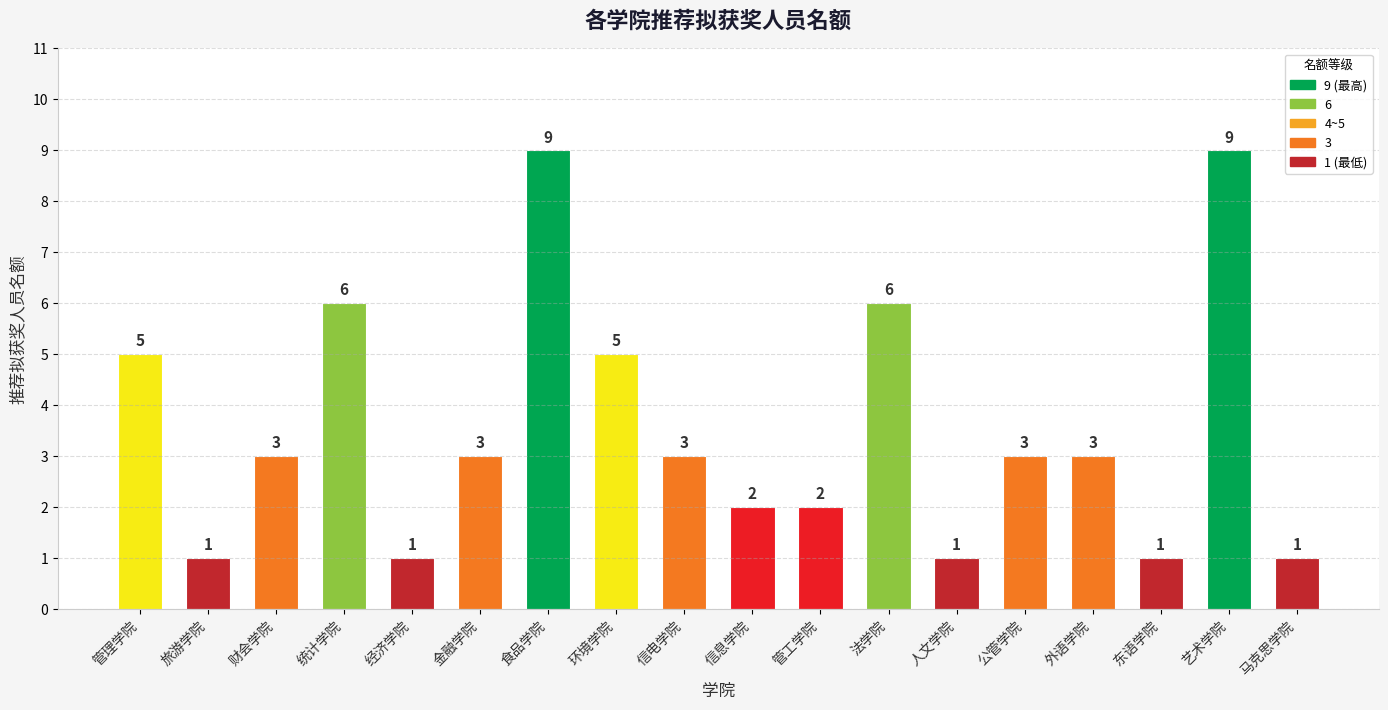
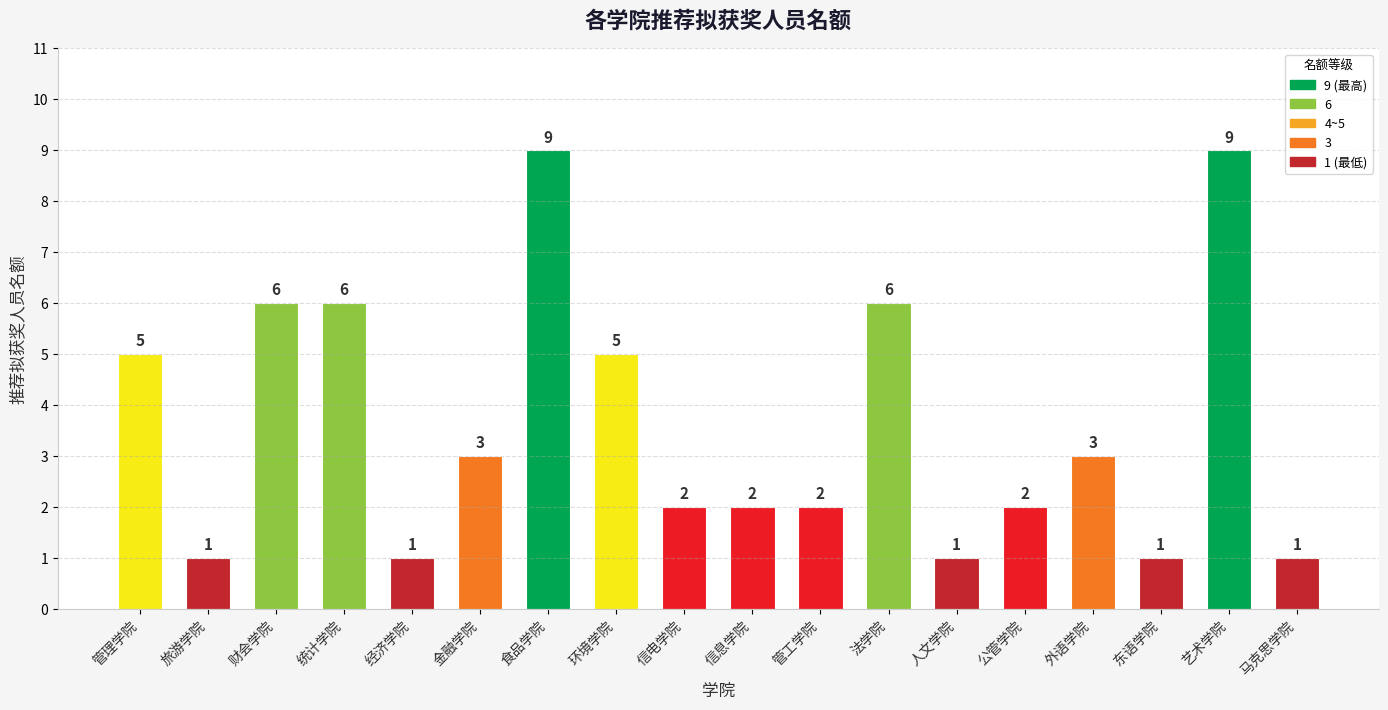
财会学院: 3 -> 6
信电学院: 3 -> 2
公管学院: 3 -> 2
